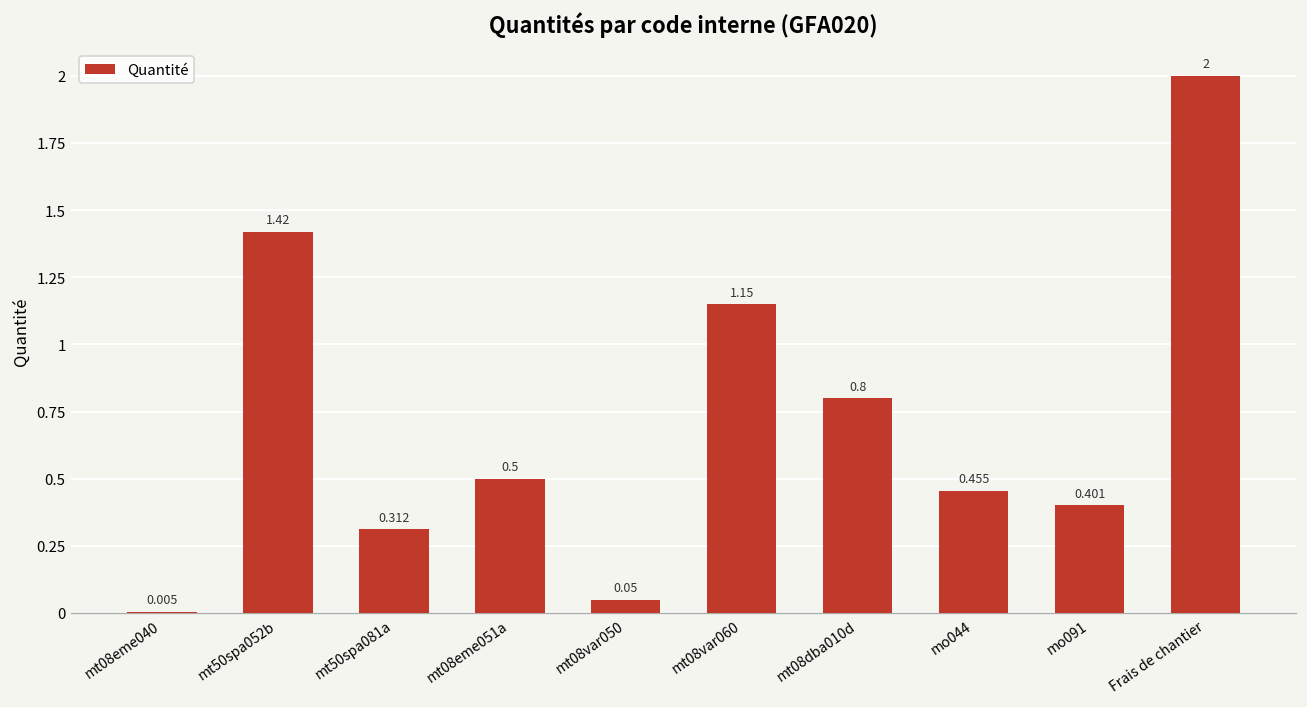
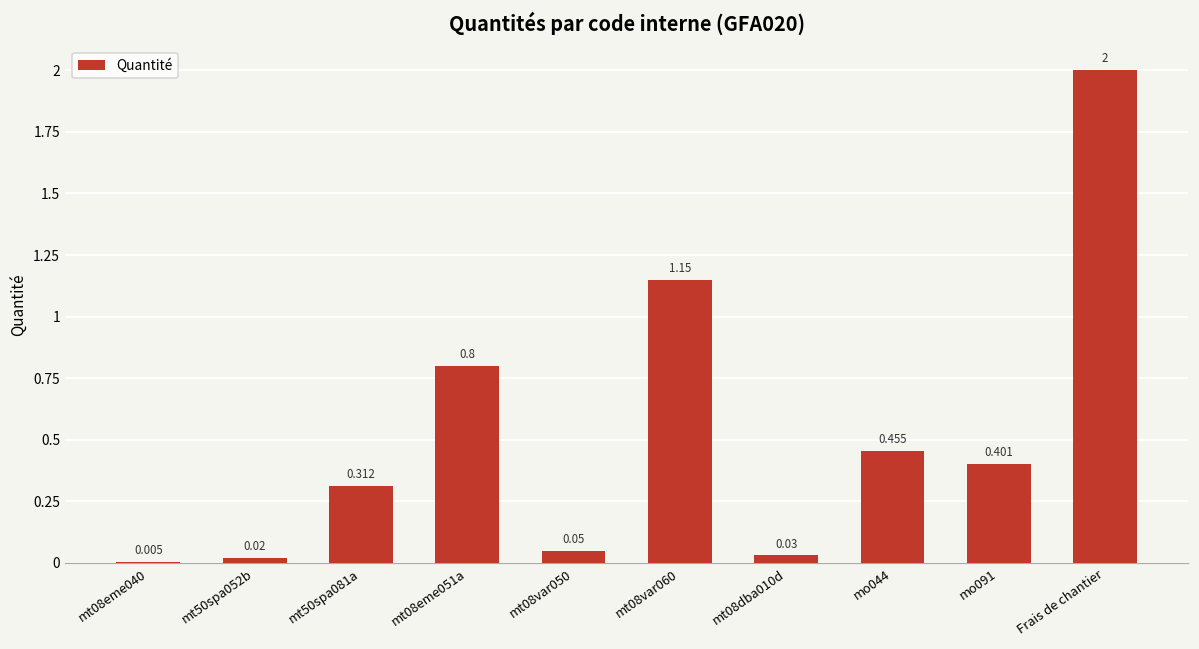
mt50spa052b: 1.42 -> 0.02
mt08eme051a: 0.5 -> 0.8
mt08dba010d: 0.8 -> 0.03
